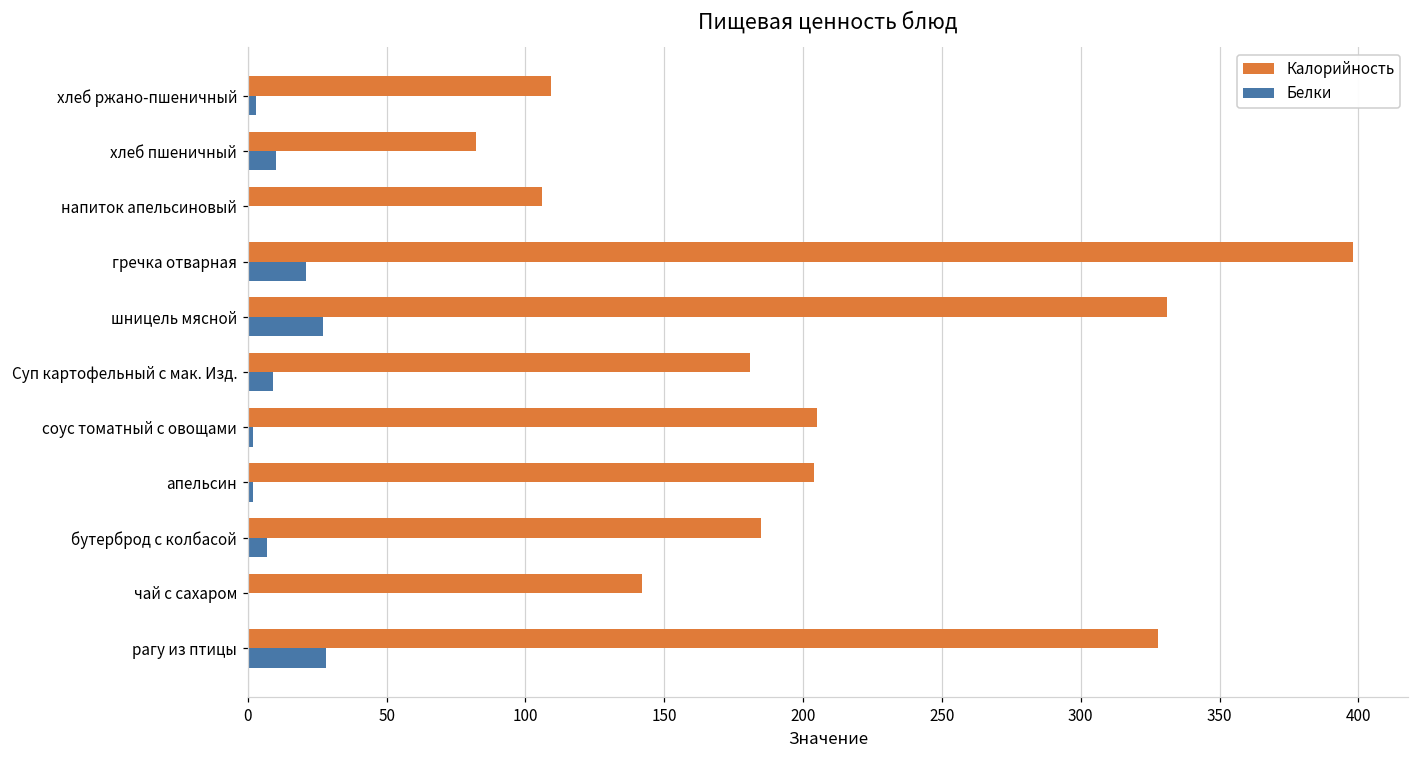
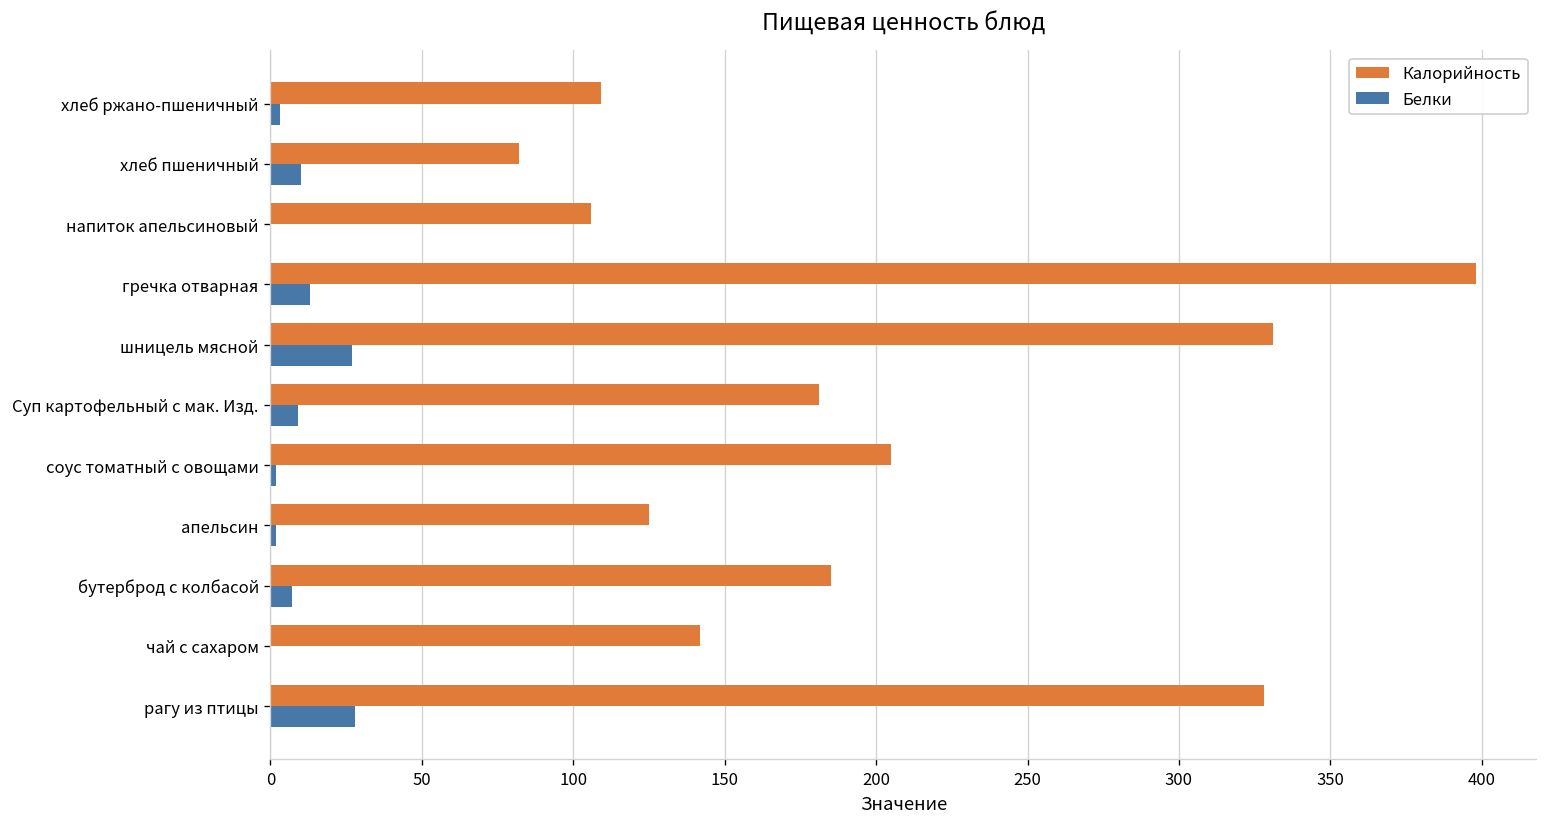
Белки, гречка отварная: 21 -> 13
Калорийность, апельсин: 204 -> 125
